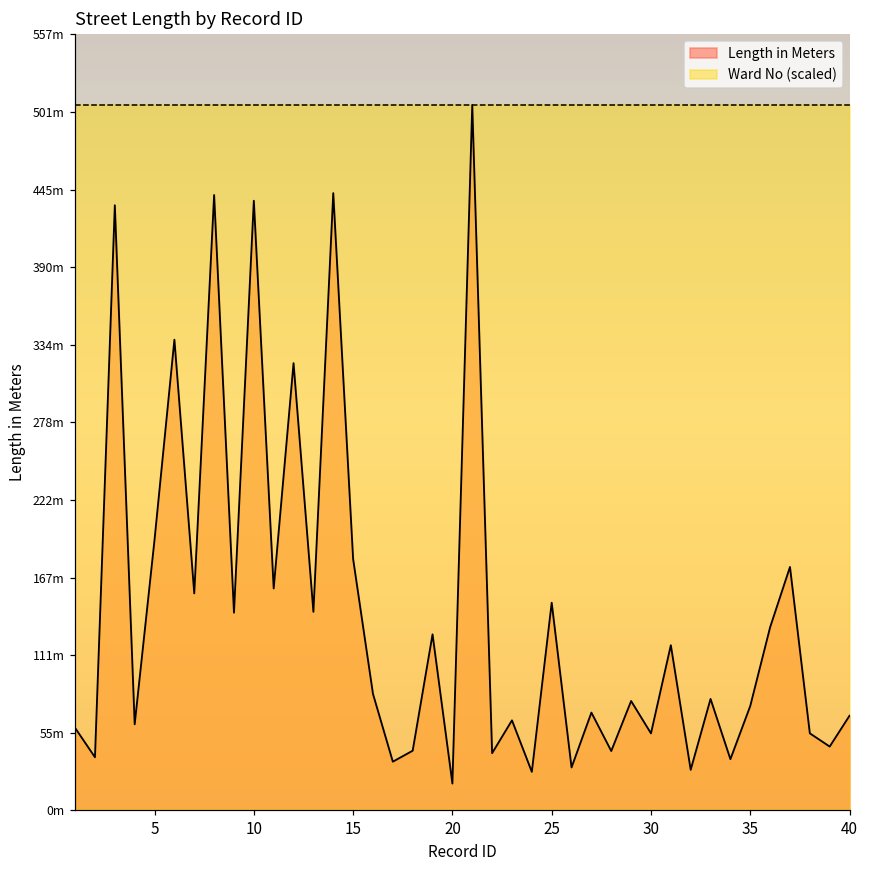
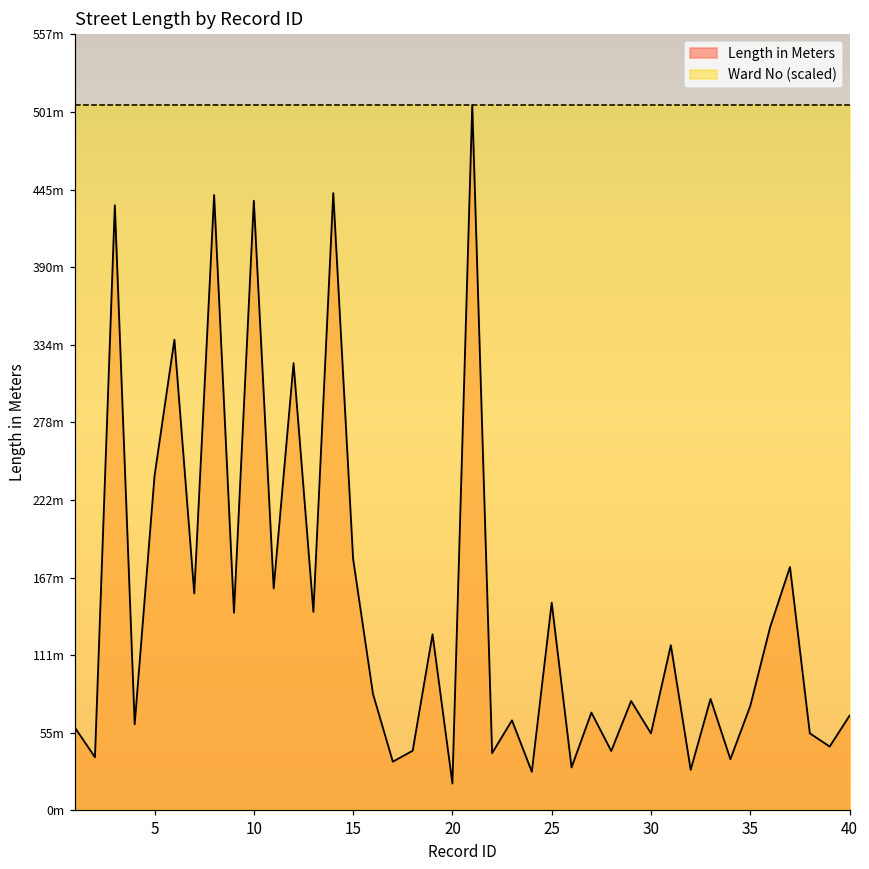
Length in Meters, 5: 194m -> 240m
